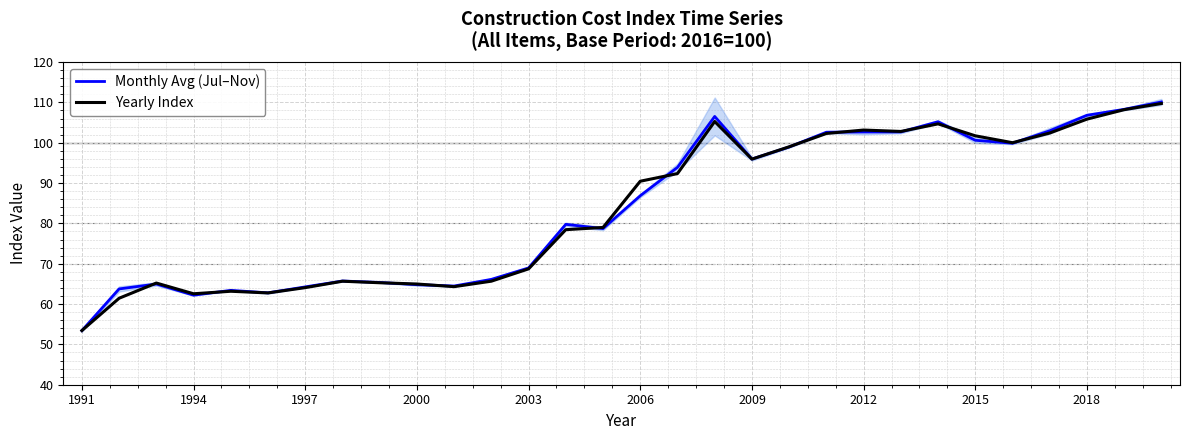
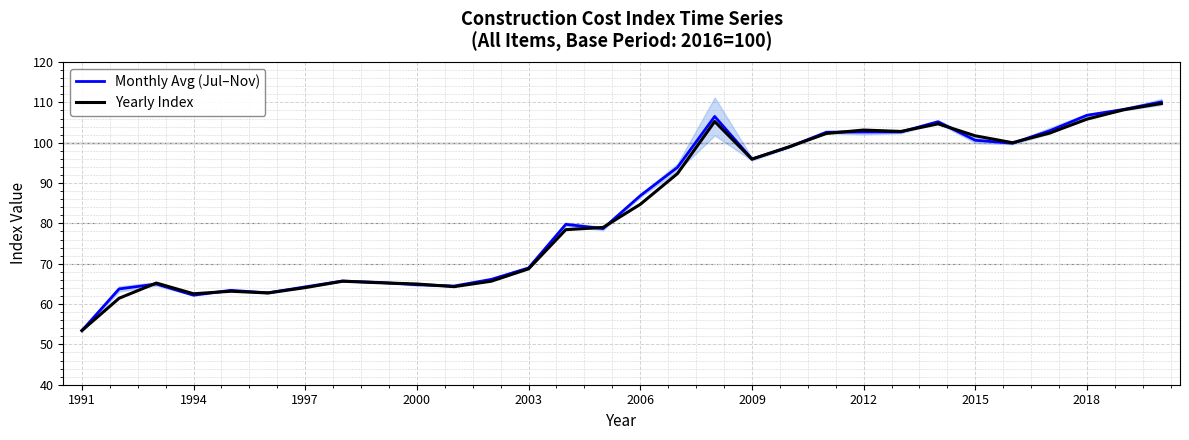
Yearly Index, 2006: 90 -> 85
